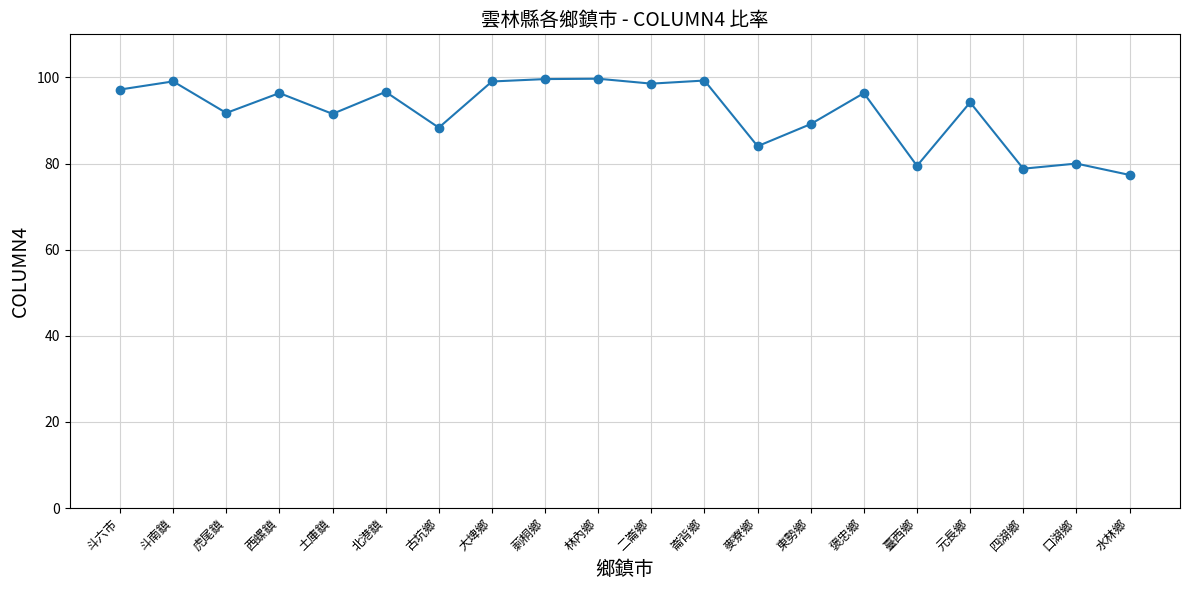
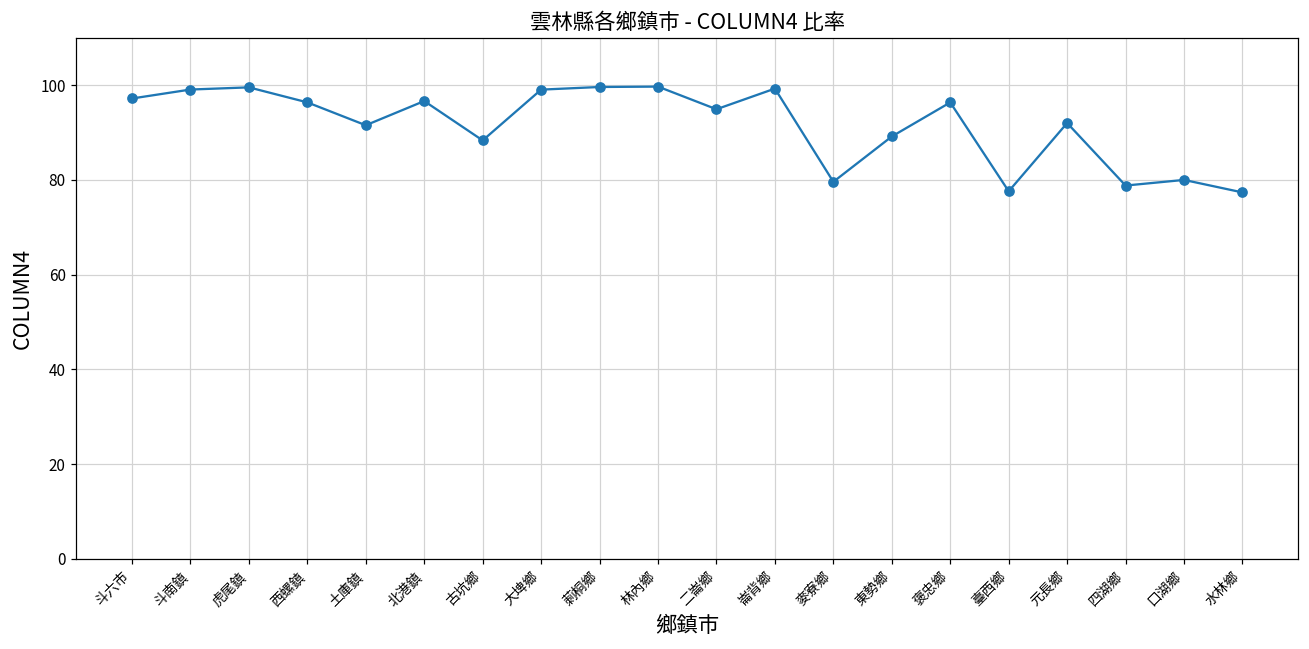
虎尾鎮: 92 -> 100
二崙鄉: 99 -> 95
麥寮鄉: 84 -> 80
臺西鄉: 79 -> 78
元長鄉: 94 -> 92
